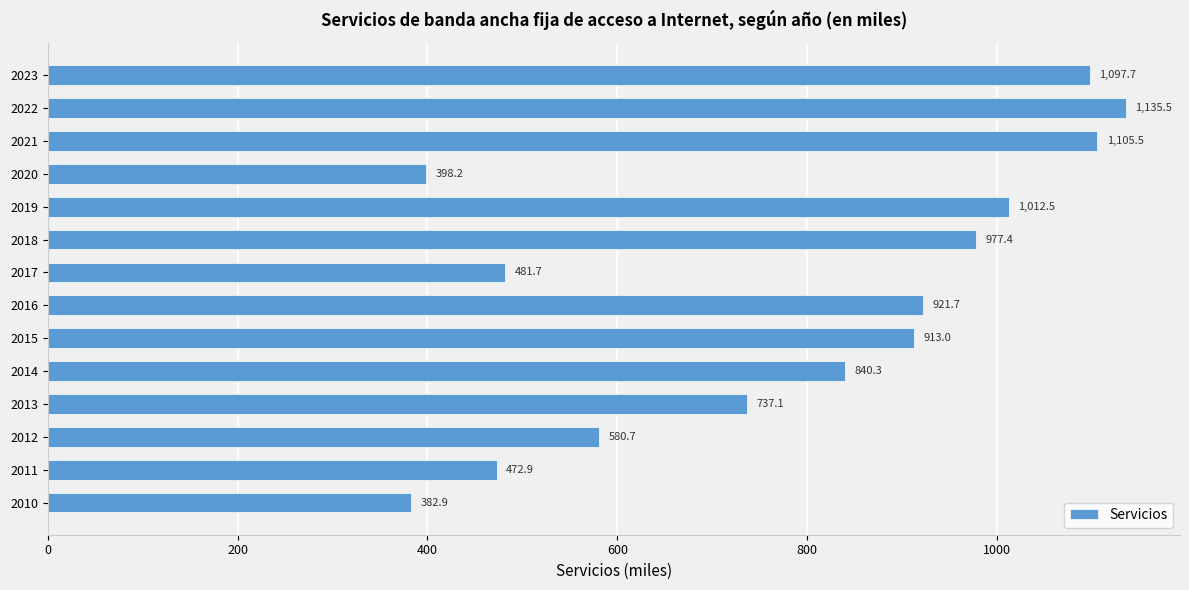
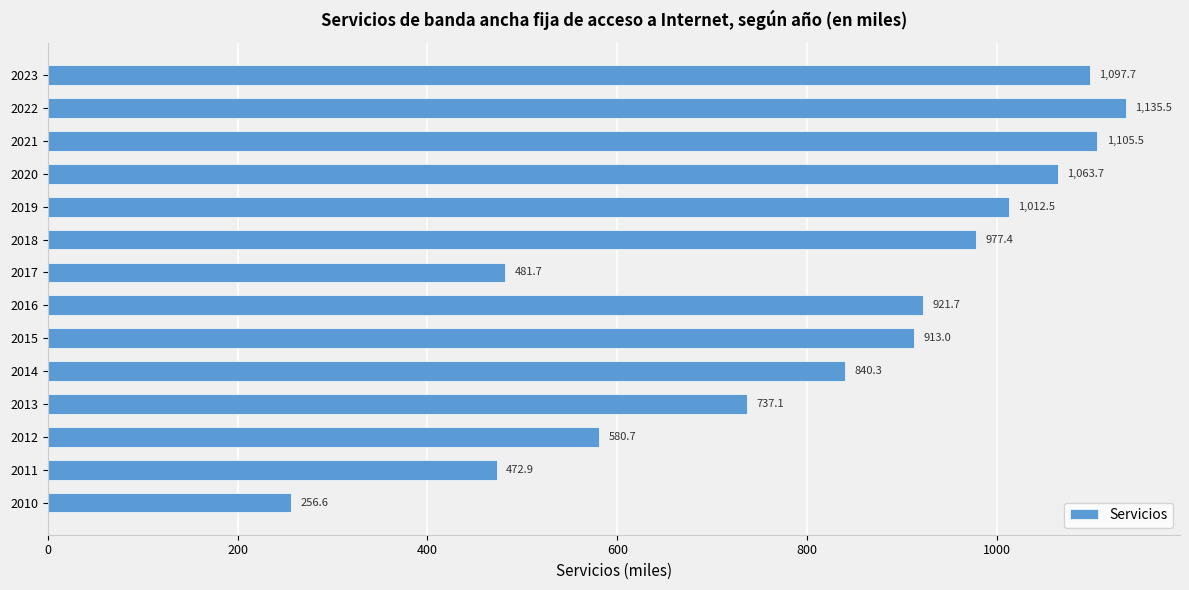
2020: 398.2 -> 1,063.7
2010: 382.9 -> 256.6
